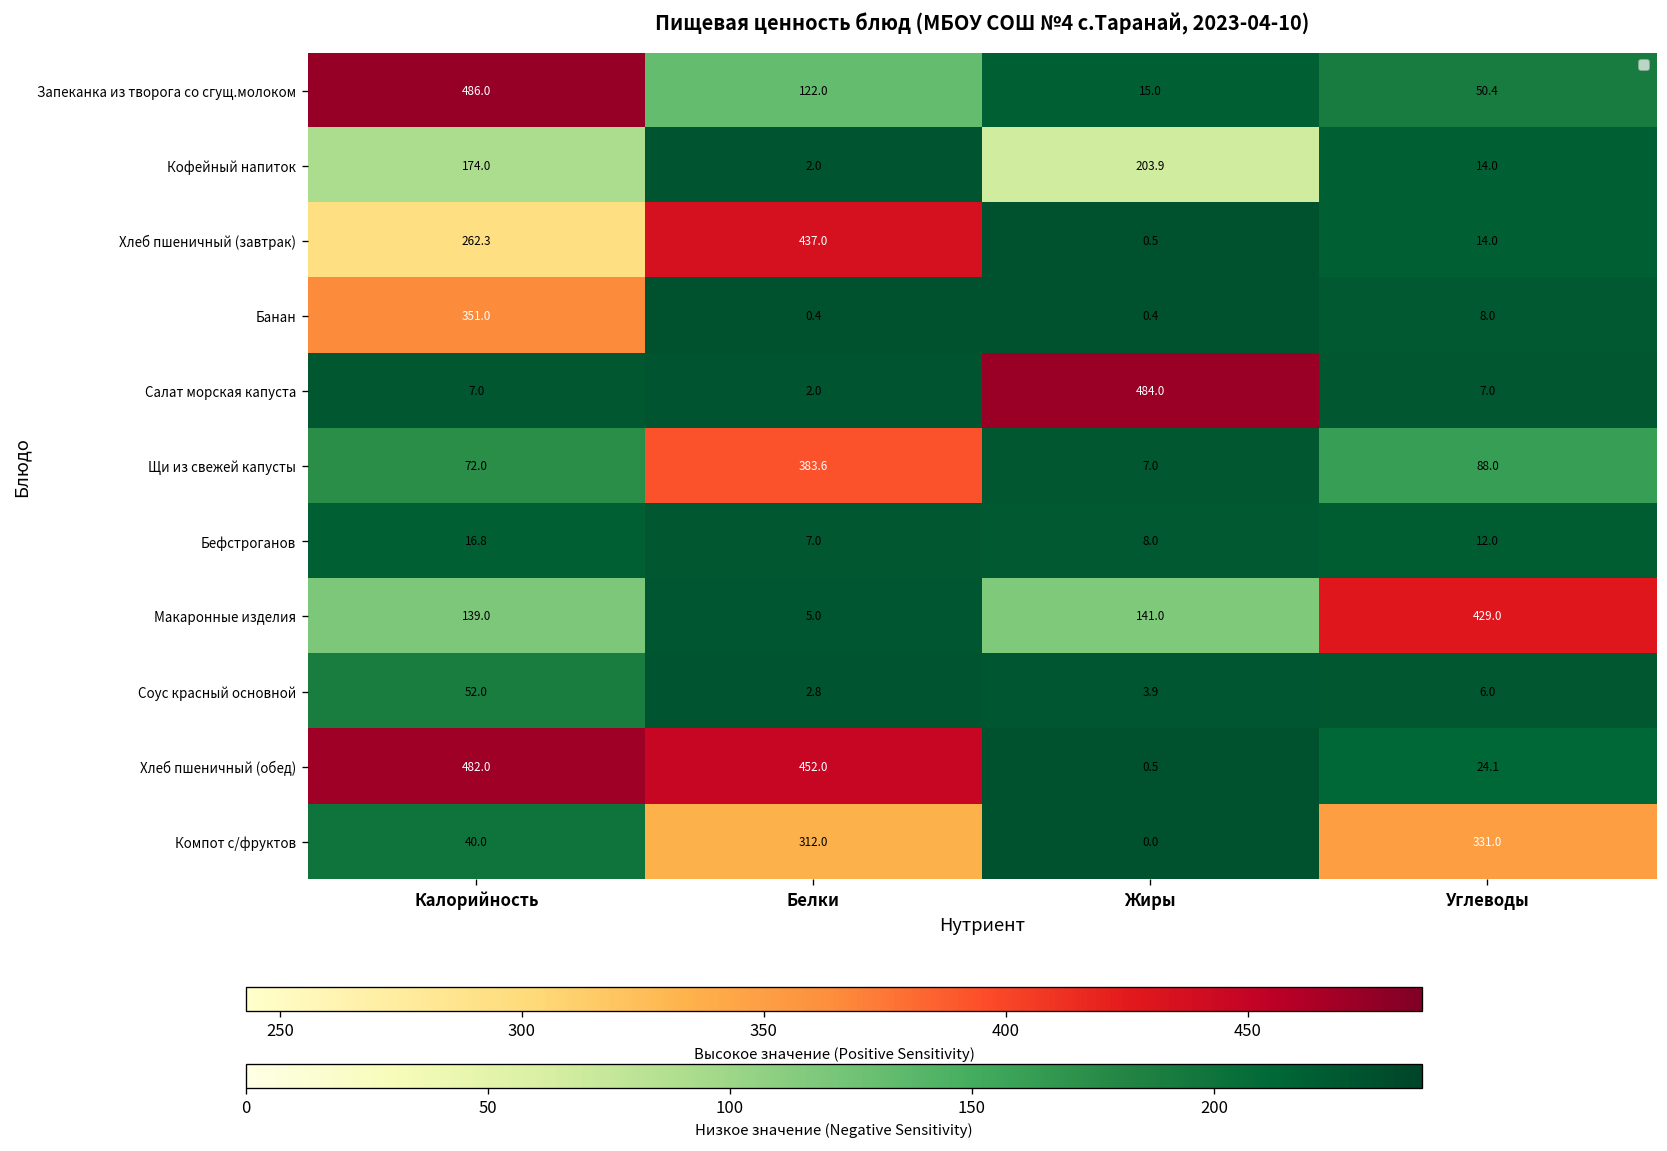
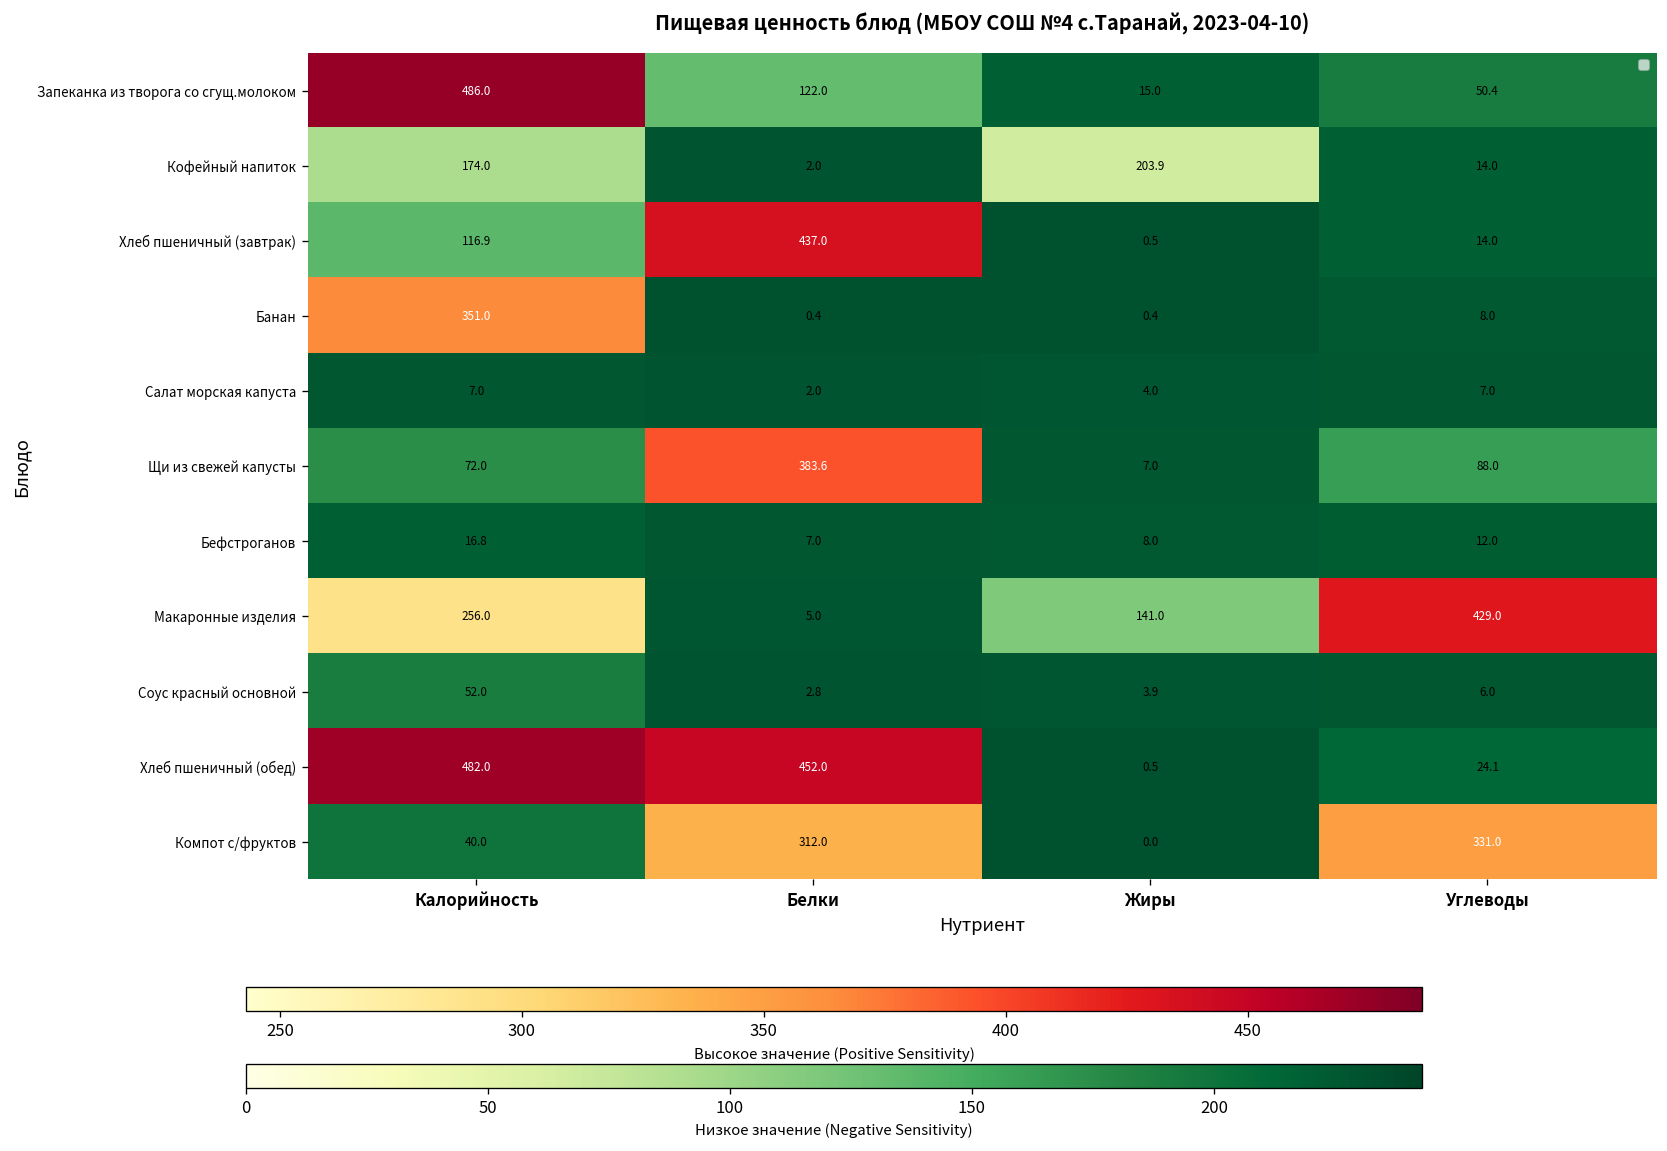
Хлеб пшеничный (завтрак), Калорийность: 262.3 -> 116.9
Салат морская капуста, Жиры: 484.0 -> 4.0
Макаронные изделия, Калорийность: 139.0 -> 256.0
